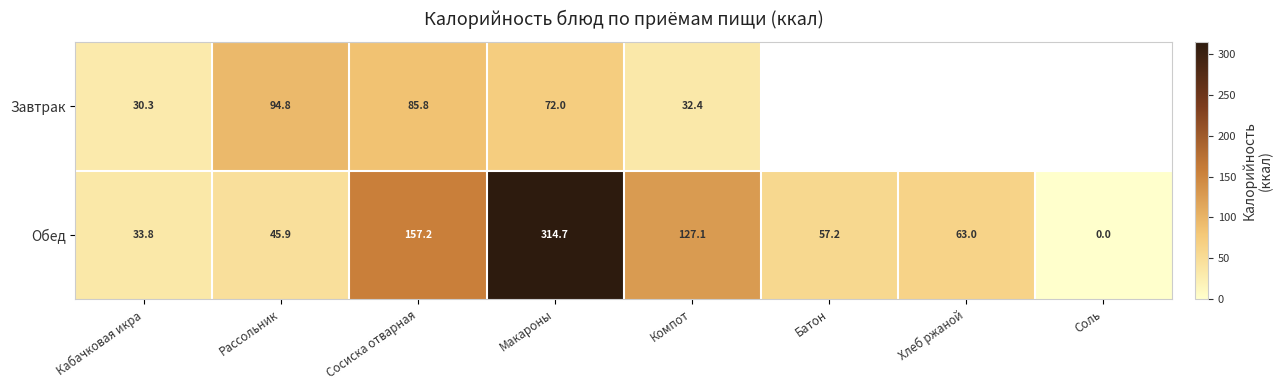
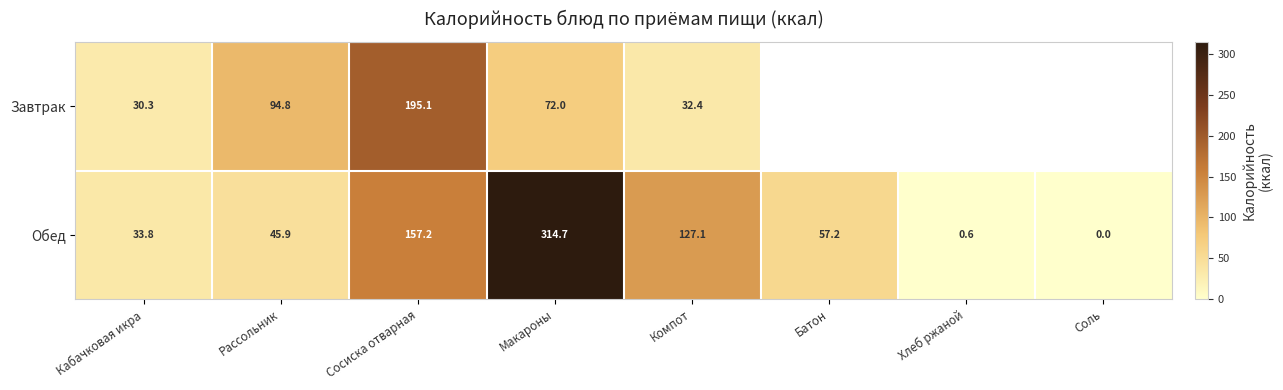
Завтрак, Сосиска отварная: 85.8 -> 195.1
Обед, Хлеб ржаной: 63.0 -> 0.6
